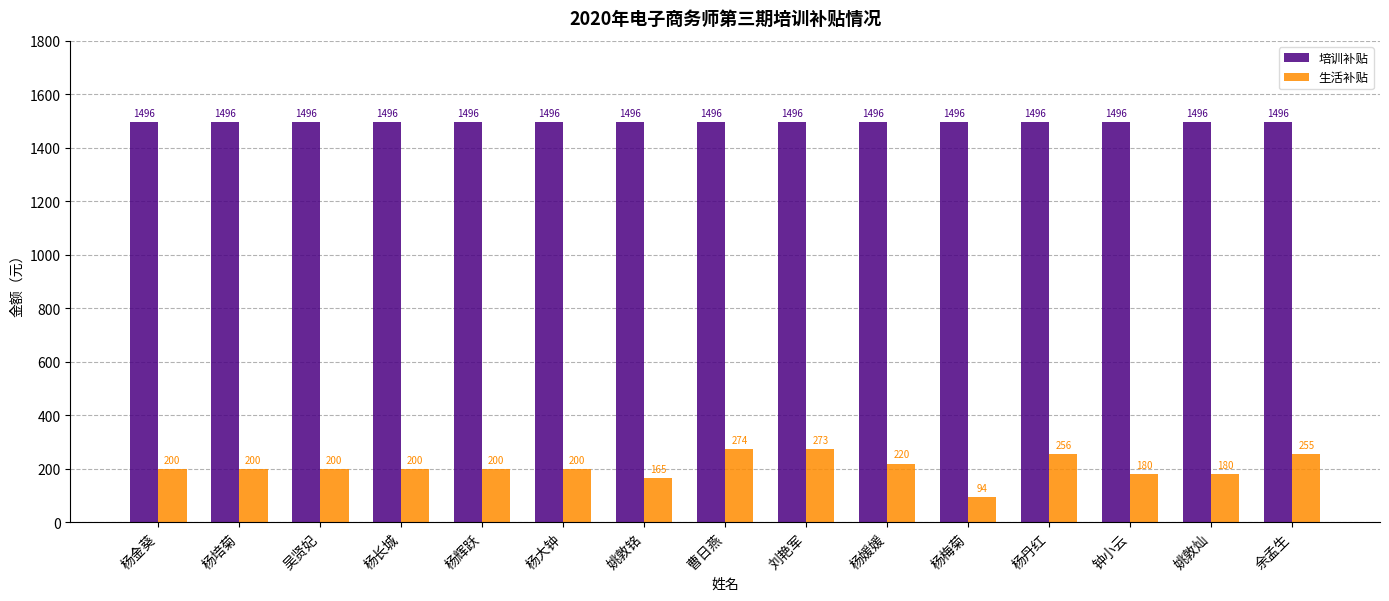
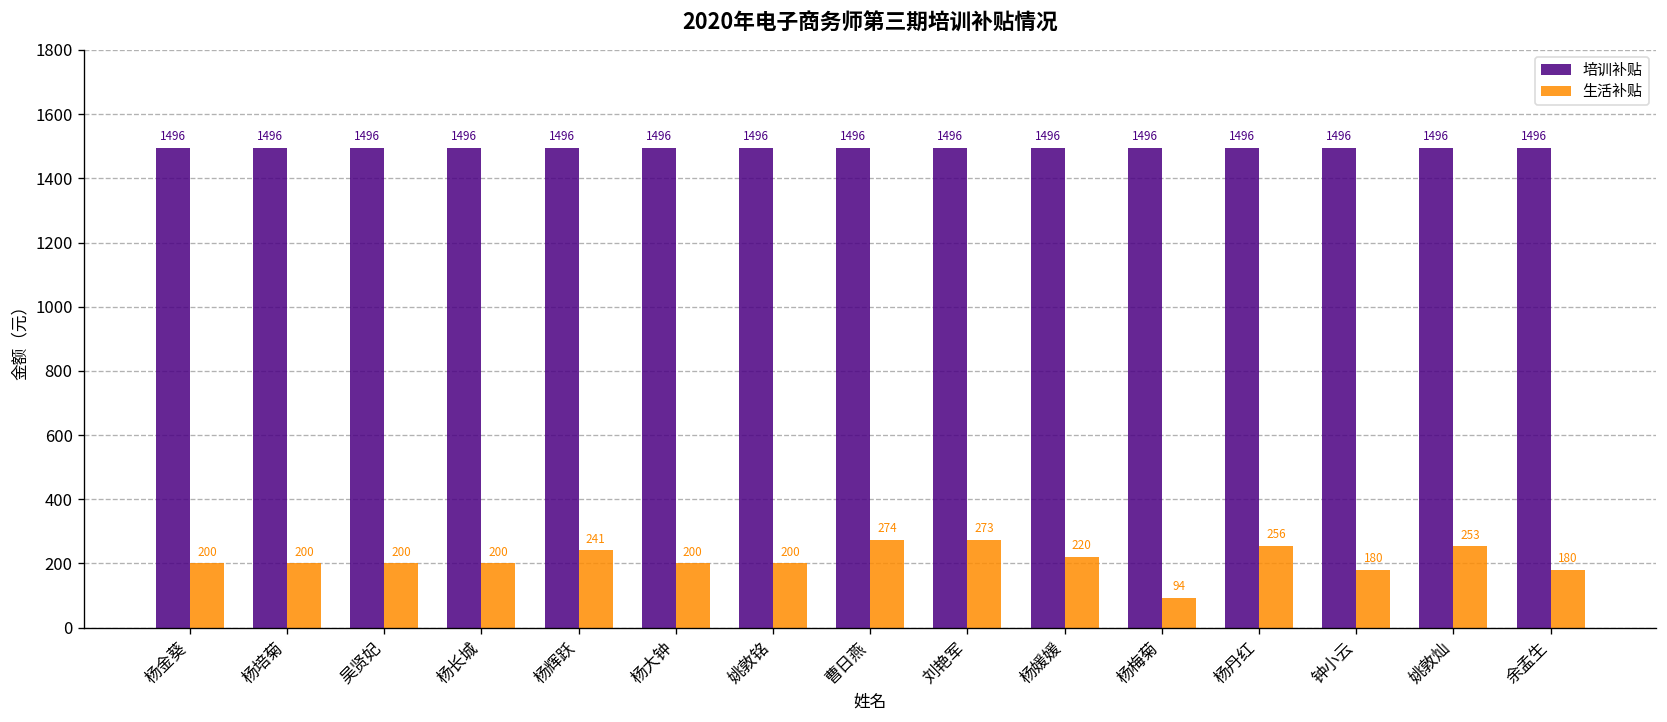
生活补贴, 杨辉跃: 200 -> 241
生活补贴, 姚敦铭: 165 -> 200
生活补贴, 姚敦灿: 180 -> 253
生活补贴, 余孟生: 255 -> 180
